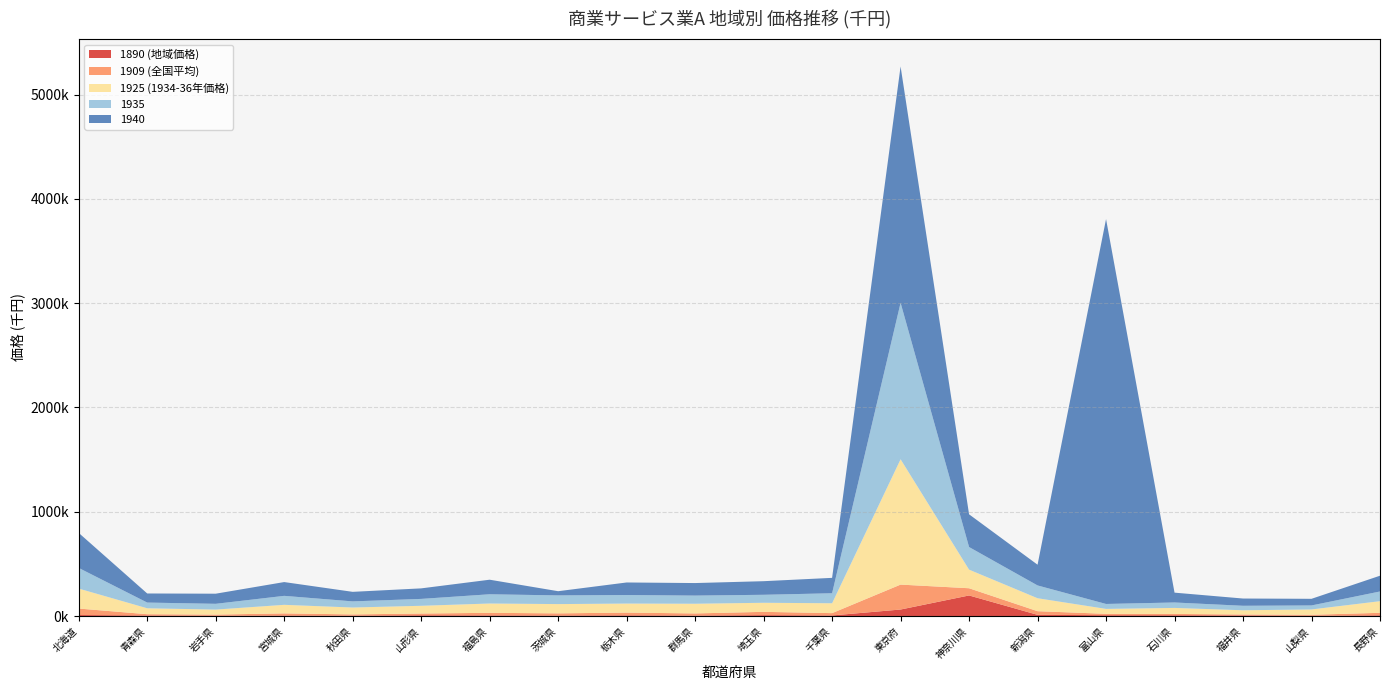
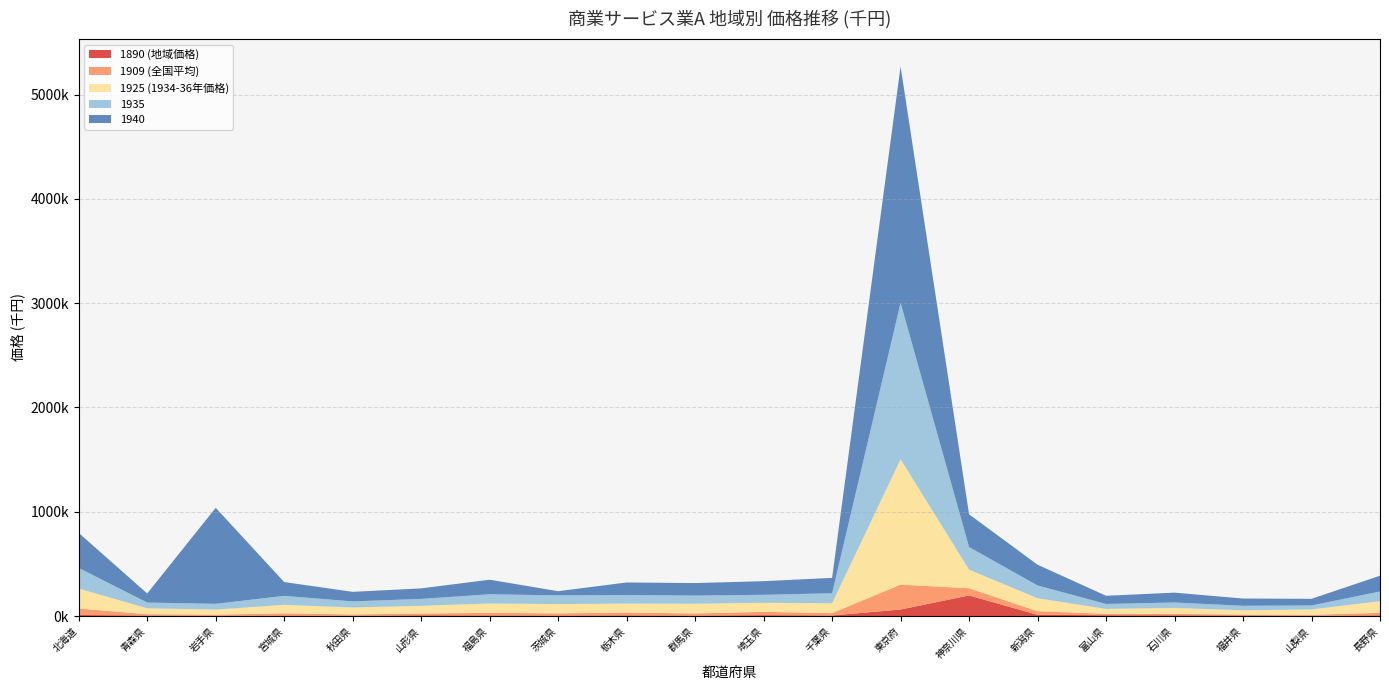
1940, 岩手県: 100000 -> 920000
1940, 富山県: 3690000 -> 80000
